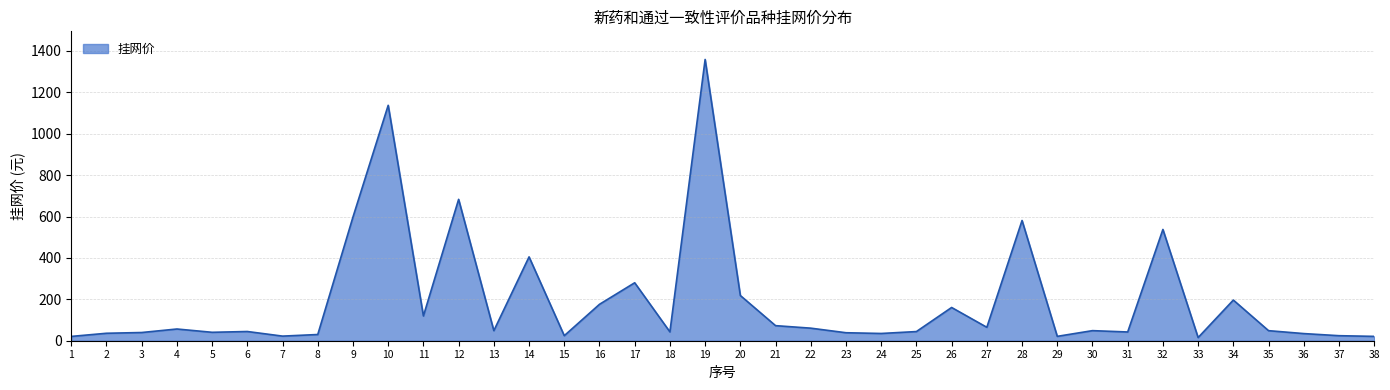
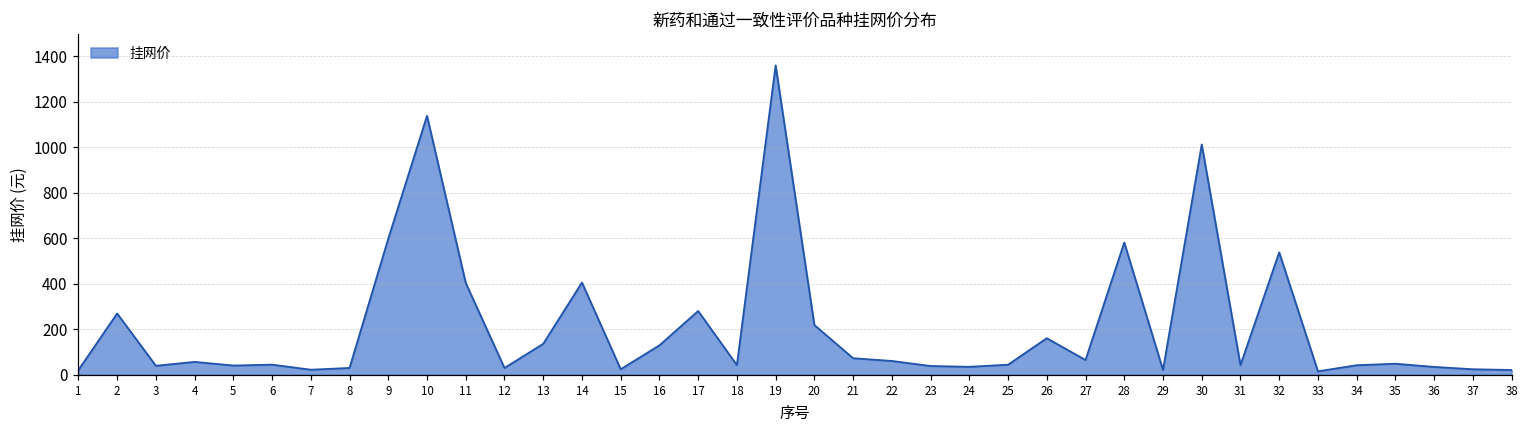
2: 40 -> 270
11: 120 -> 400
12: 680 -> 30
13: 50 -> 140
16: 180 -> 130
30: 50 -> 1010
34: 200 -> 40
